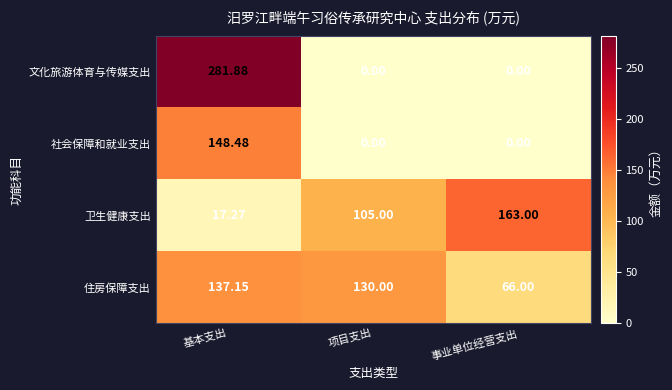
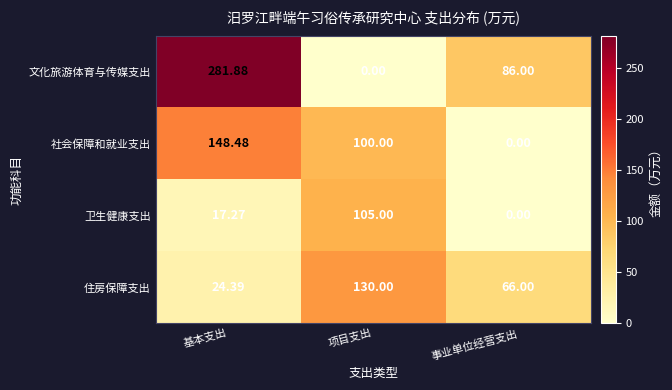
文化旅游体育与传媒支出, 事业单位经营支出: 0.00 -> 86.00
社会保障和就业支出, 项目支出: 0.00 -> 100.00
卫生健康支出, 事业单位经营支出: 163.00 -> 0.00
住房保障支出, 基本支出: 137.15 -> 24.39
